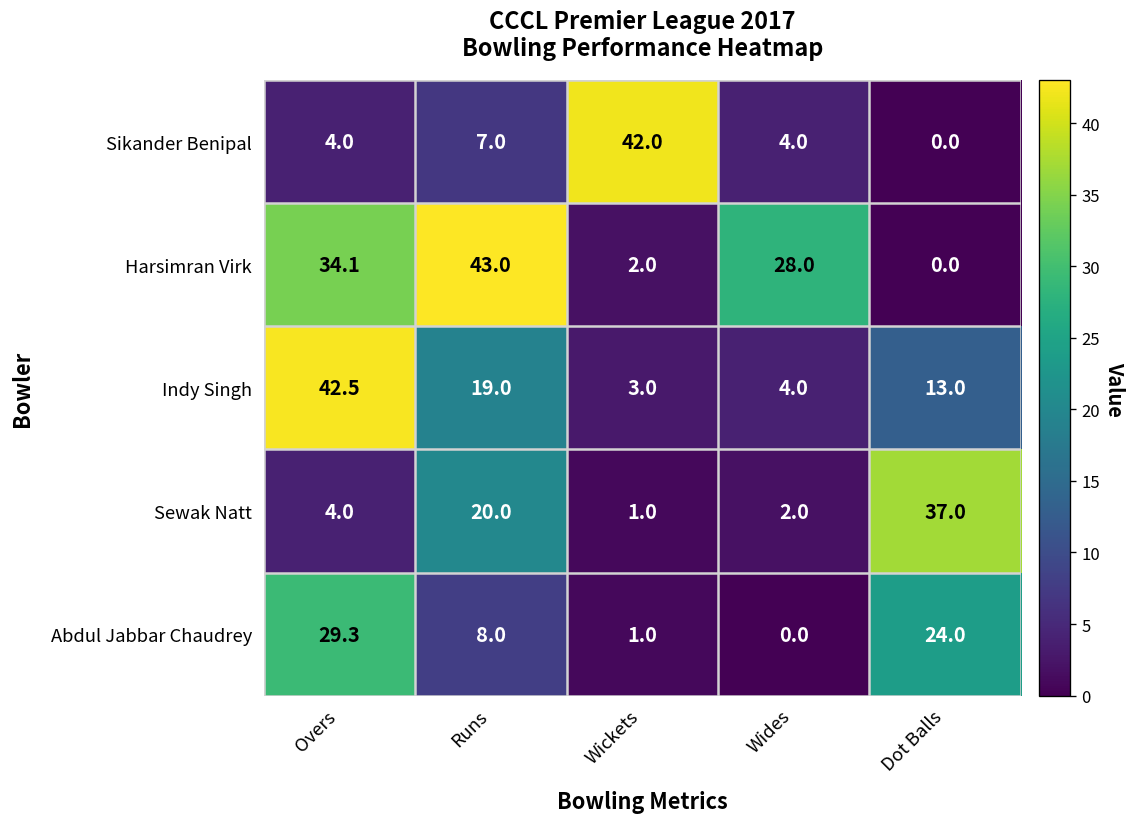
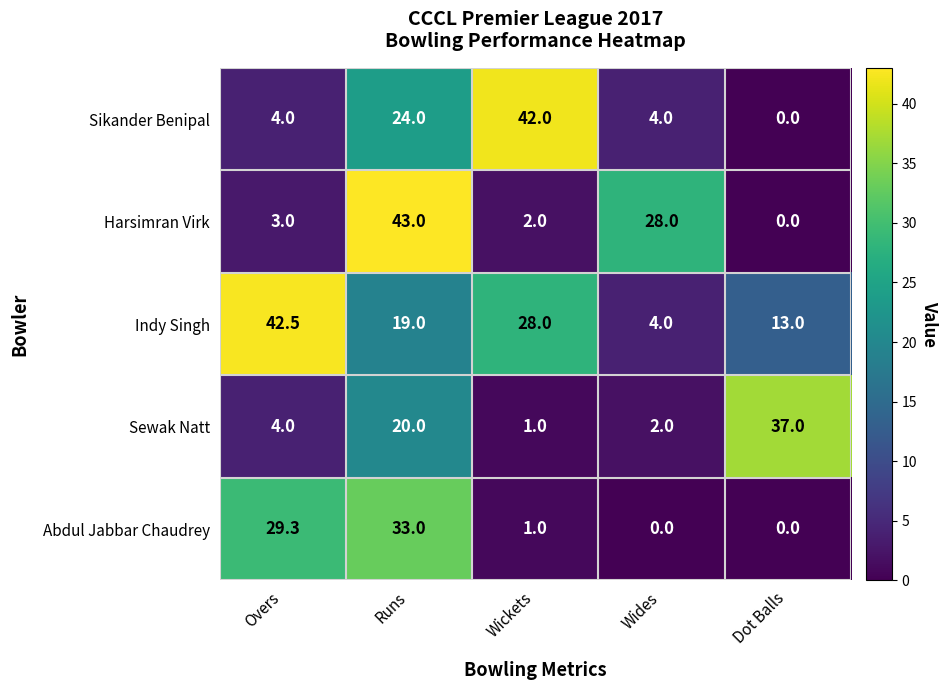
Sikander Benipal, Runs: 7.0 -> 24.0
Harsimran Virk, Overs: 34.1 -> 3.0
Indy Singh, Wickets: 3.0 -> 28.0
Abdul Jabbar Chaudrey, Runs: 8.0 -> 33.0
Abdul Jabbar Chaudrey, Dot Balls: 24.0 -> 0.0
